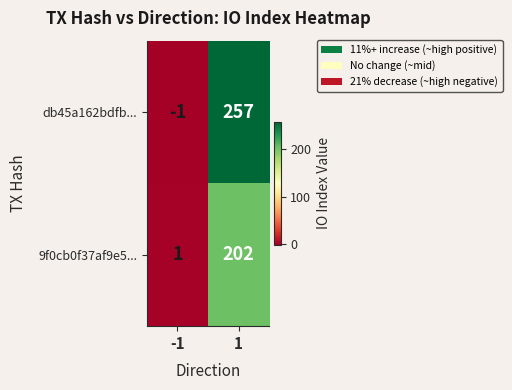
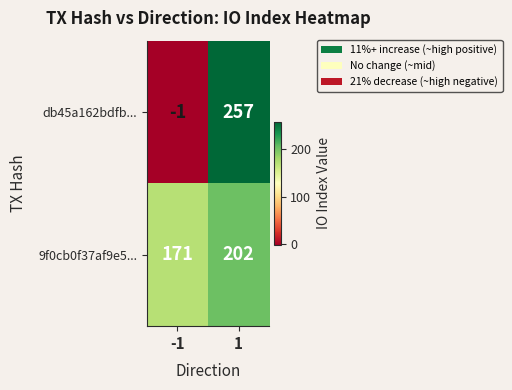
9f0cb0f37af9e5..., -1: 1 -> 171
